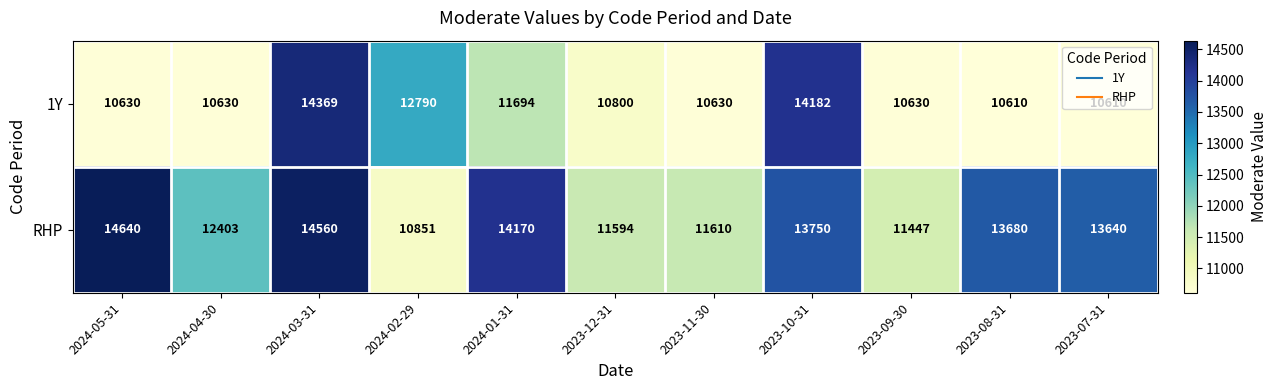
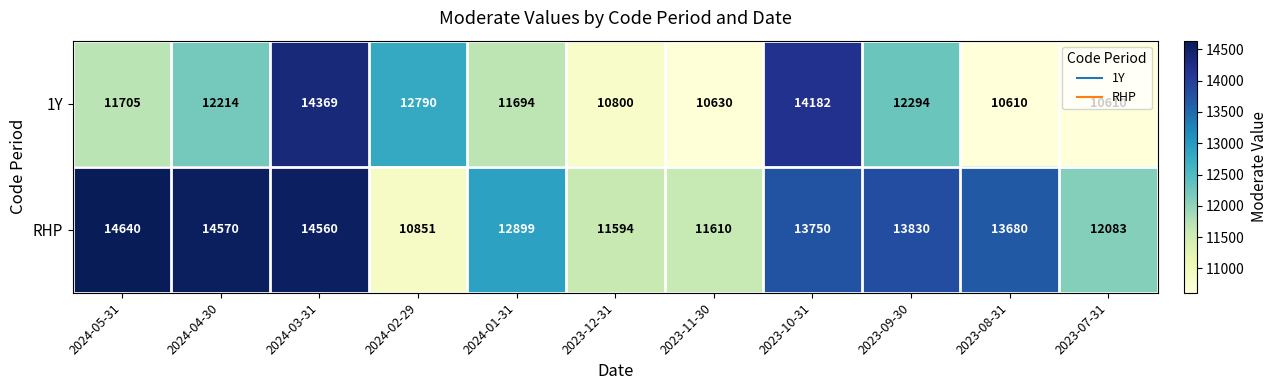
1Y, 2024-05-31: 10630 -> 11705
1Y, 2024-04-30: 10630 -> 12214
1Y, 2023-09-30: 10630 -> 12294
RHP, 2024-04-30: 12403 -> 14570
RHP, 2024-01-31: 14170 -> 12899
RHP, 2023-09-30: 11447 -> 13830
RHP, 2023-07-31: 13640 -> 12083
